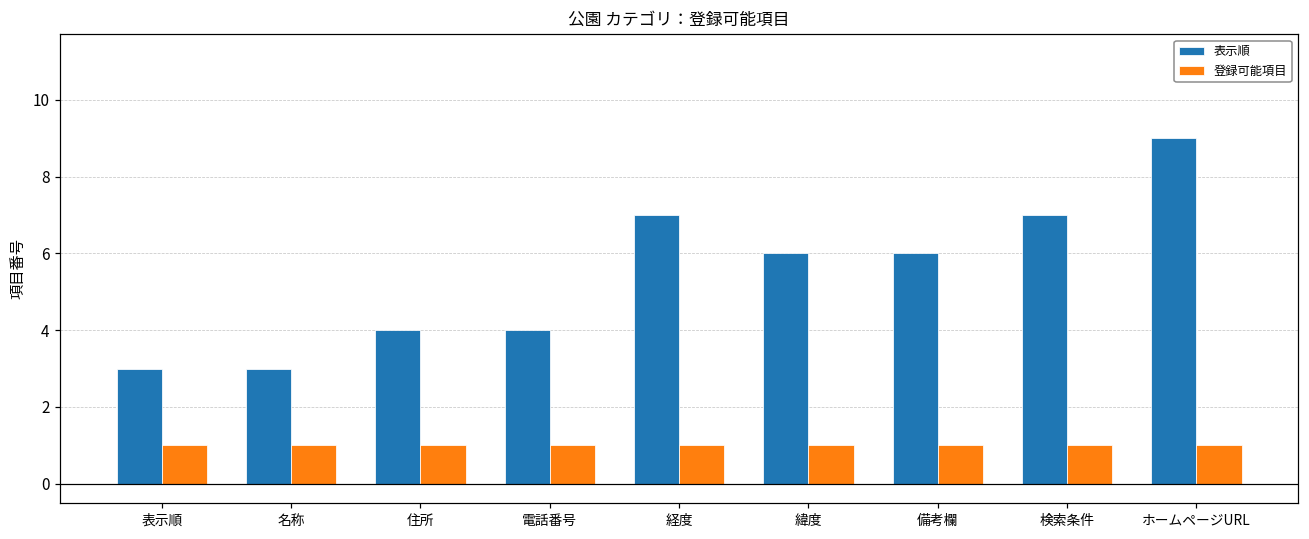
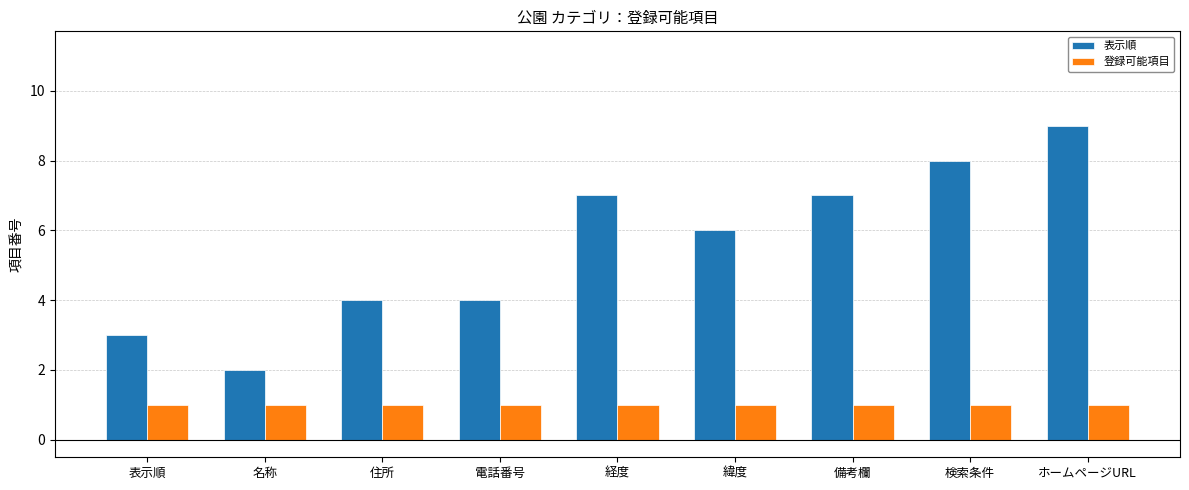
表示順, 名称: 3 -> 2
表示順, 備考欄: 6 -> 7
表示順, 検索条件: 7 -> 8
